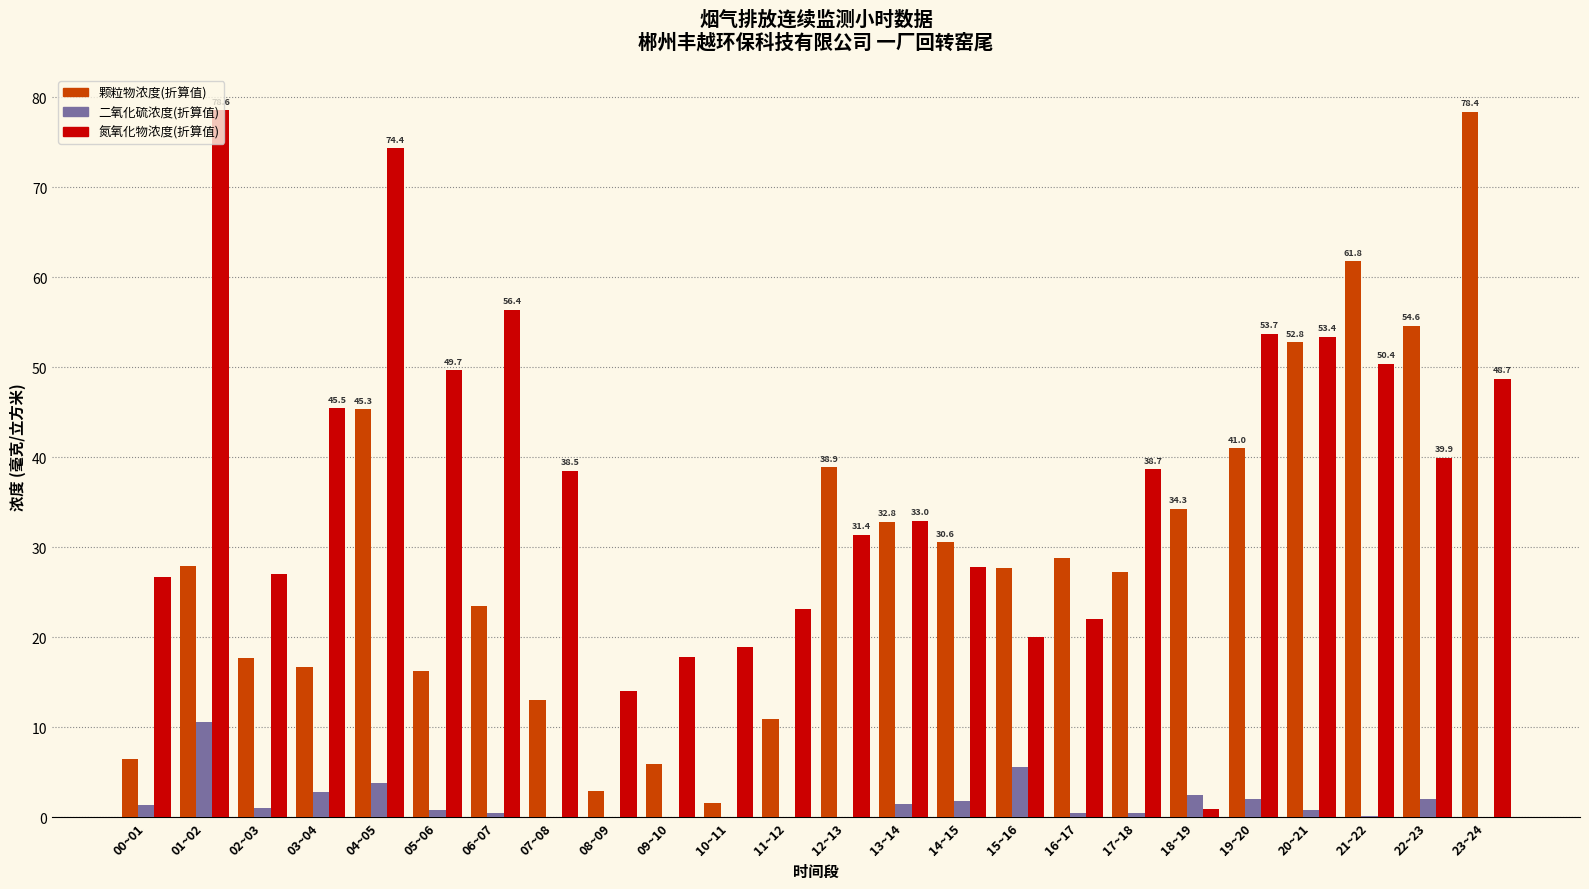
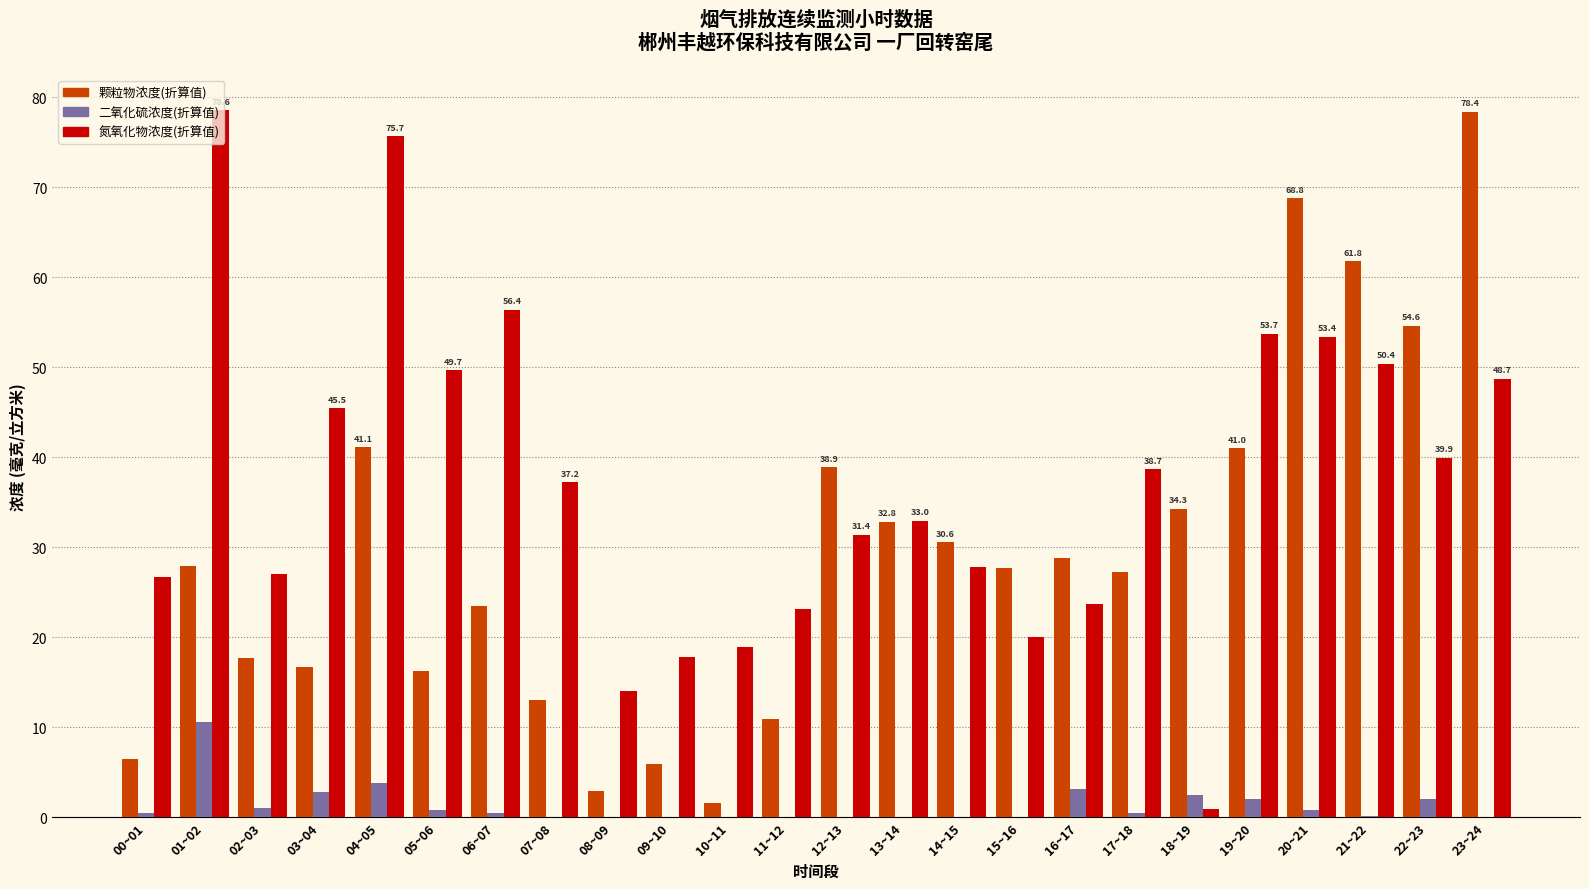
二氧化硫浓度(折算值), 00~01: 1 -> 0
颗粒物浓度(折算值), 04~05: 45.3 -> 41.1
氮氧化物浓度(折算值), 04~05: 74.4 -> 75.7
氮氧化物浓度(折算值), 07~08: 38.5 -> 37.2
二氧化硫浓度(折算值), 13~14: 2 -> 0
二氧化硫浓度(折算值), 14~15: 2 -> 0
二氧化硫浓度(折算值), 15~16: 6 -> 0
二氧化硫浓度(折算值), 16~17: 0 -> 3
氮氧化物浓度(折算值), 16~17: 22 -> 24
颗粒物浓度(折算值), 20~21: 52.8 -> 68.8
